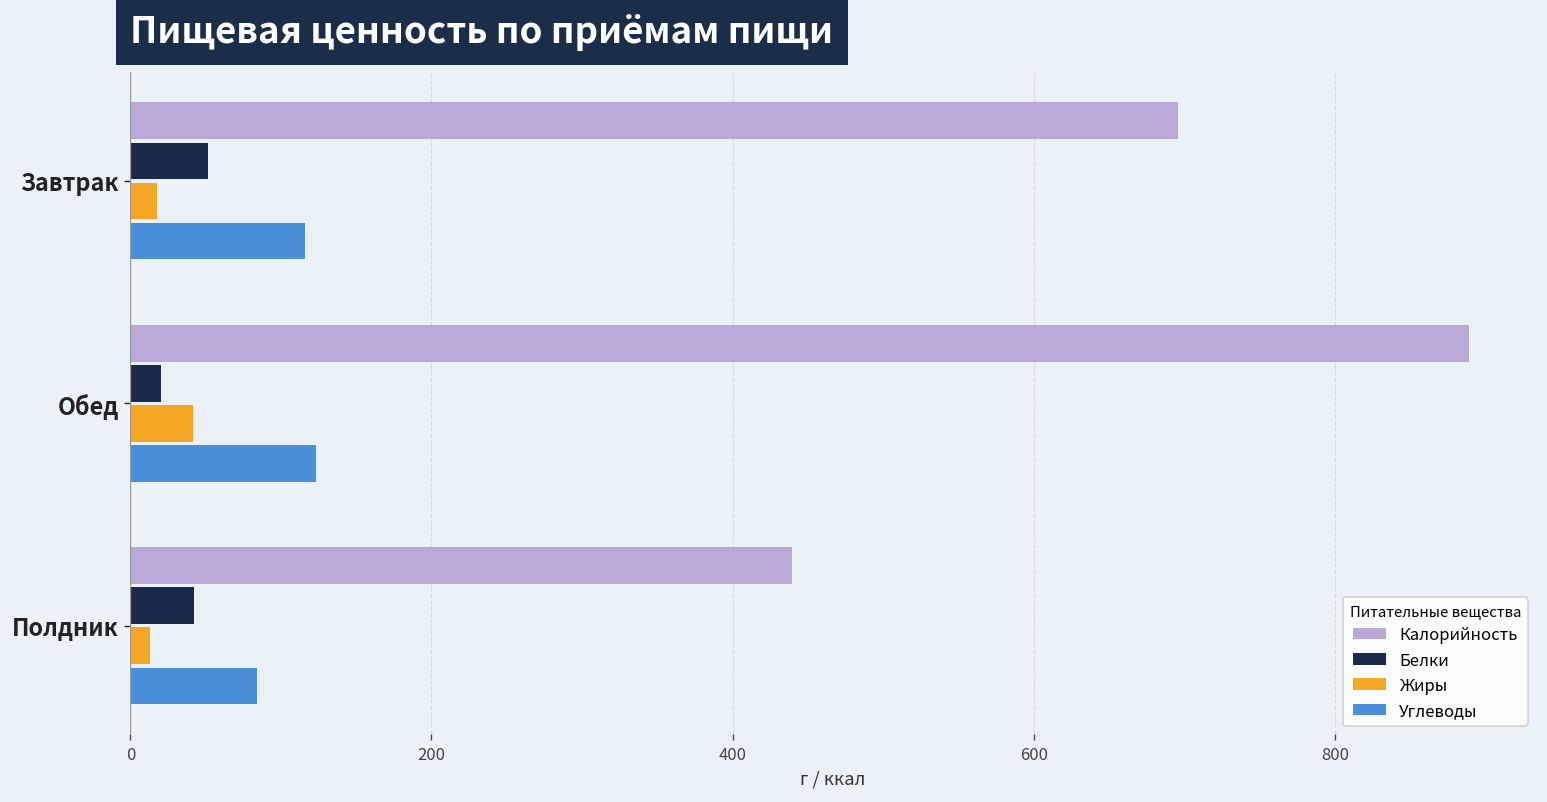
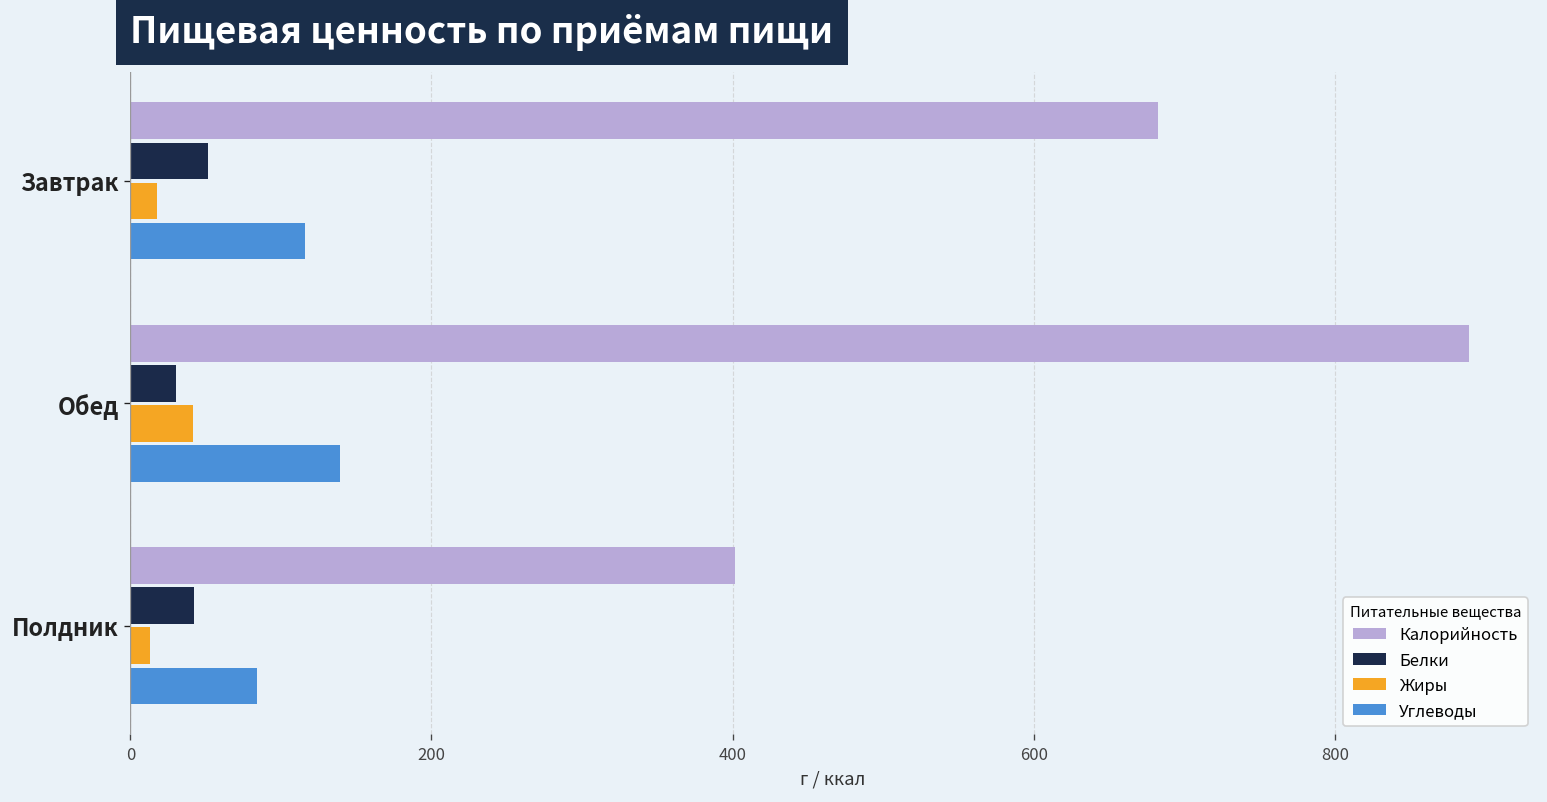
Калорийность, Завтрак: 696 -> 683
Белки, Обед: 20 -> 30
Углеводы, Обед: 123 -> 139
Калорийность, Полдник: 439 -> 402
